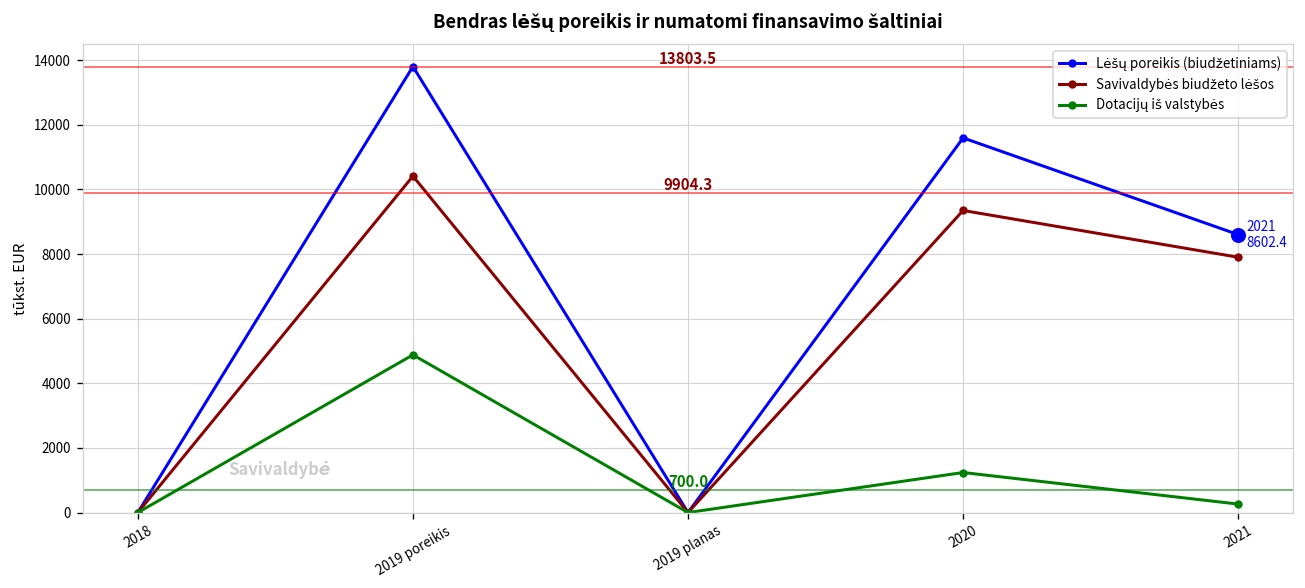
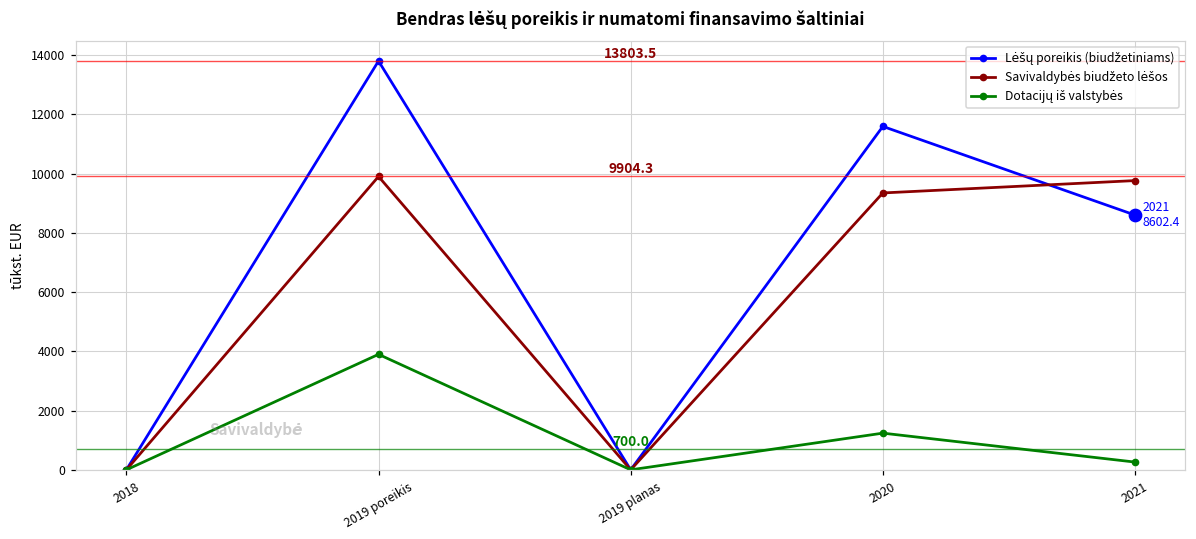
Savivaldybės biudžeto lėšos, 2019 poreikis: 10400 -> 9900
Dotacijų iš valstybės, 2019 poreikis: 4900 -> 3900
Savivaldybės biudžeto lėšos, 2021: 7900 -> 9800
